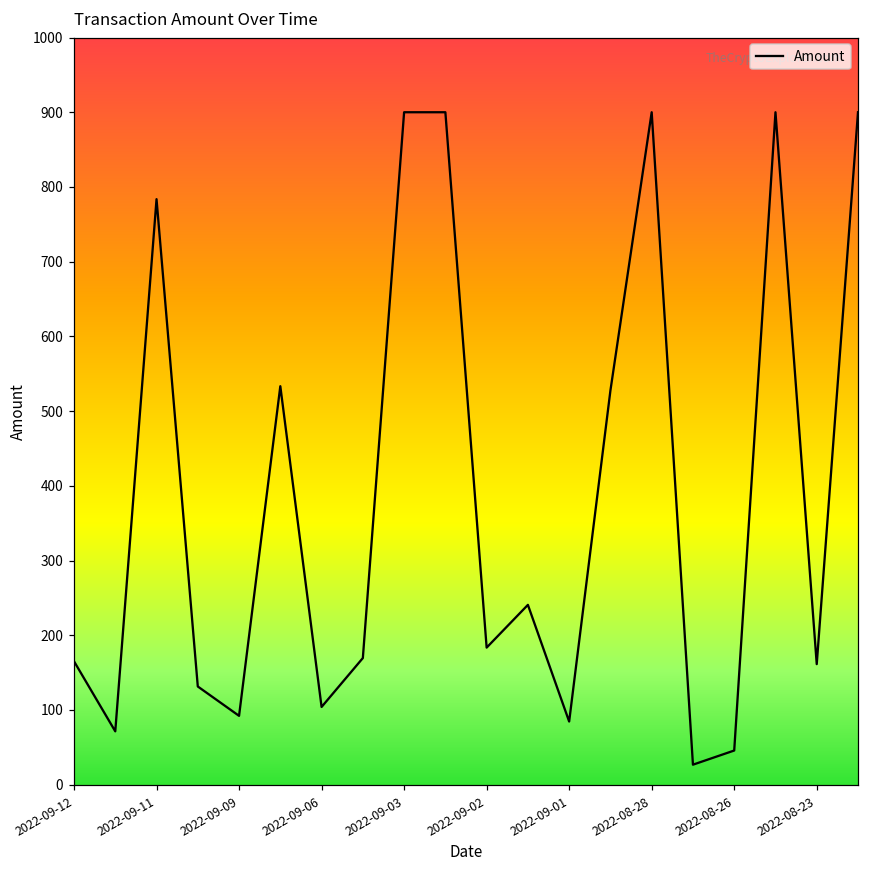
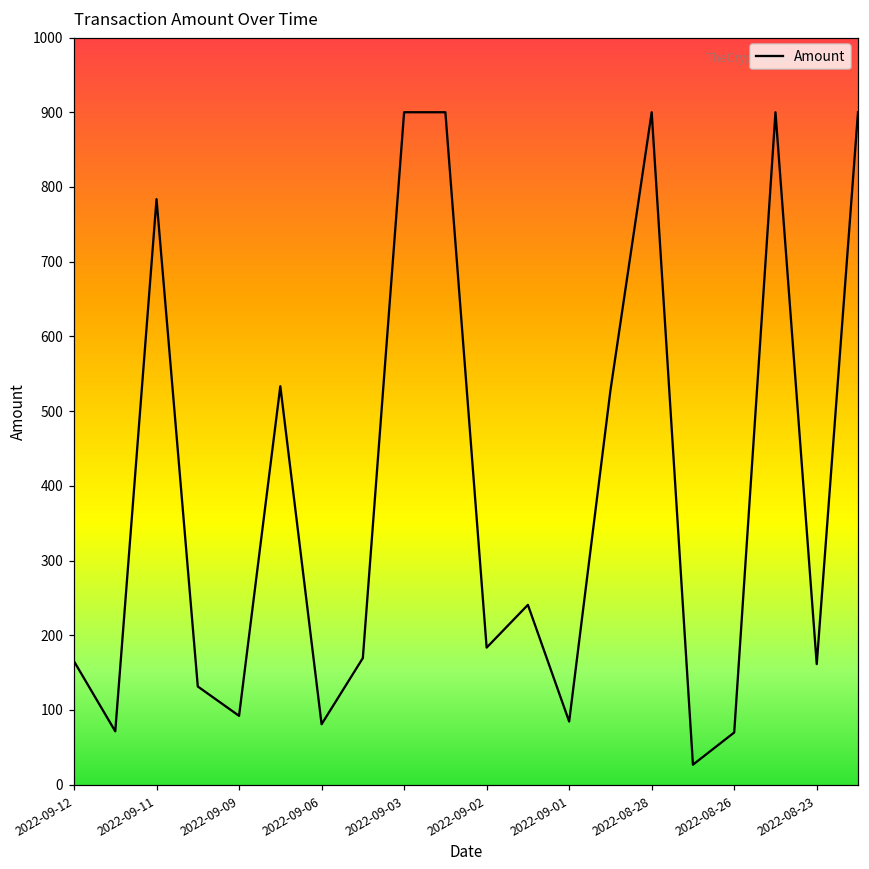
2022-09-06: 100 -> 80
2022-08-26: 50 -> 70
